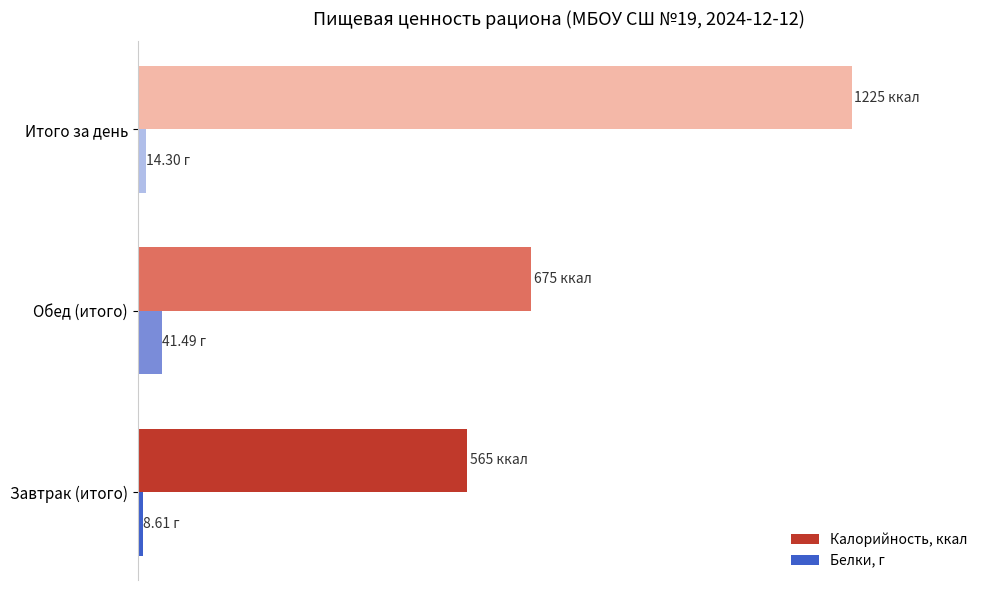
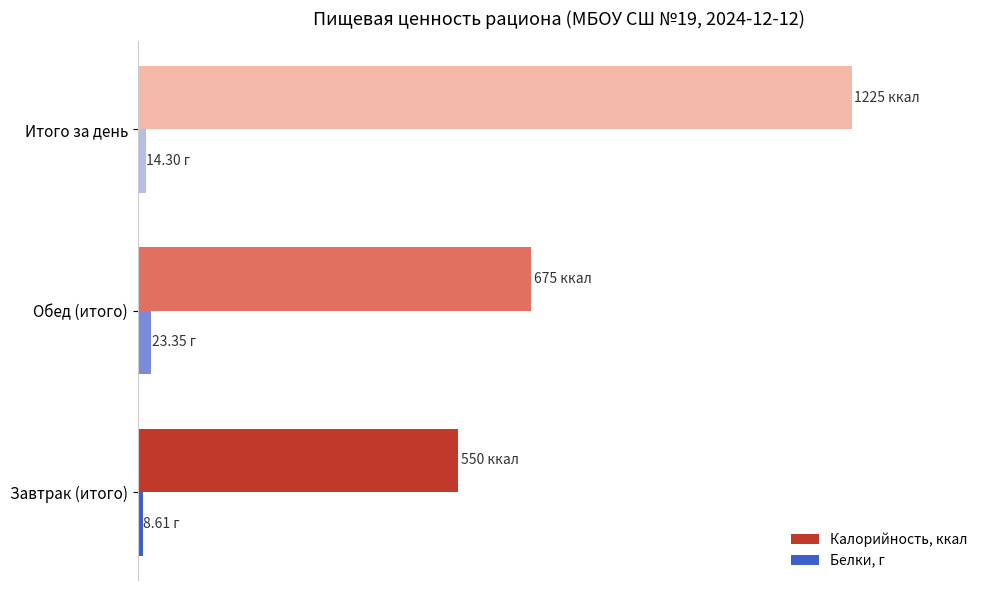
Белки, г, Обед (итого): 41.49 -> 23.35
Калорийность, ккал, Завтрак (итого): 565 -> 550
